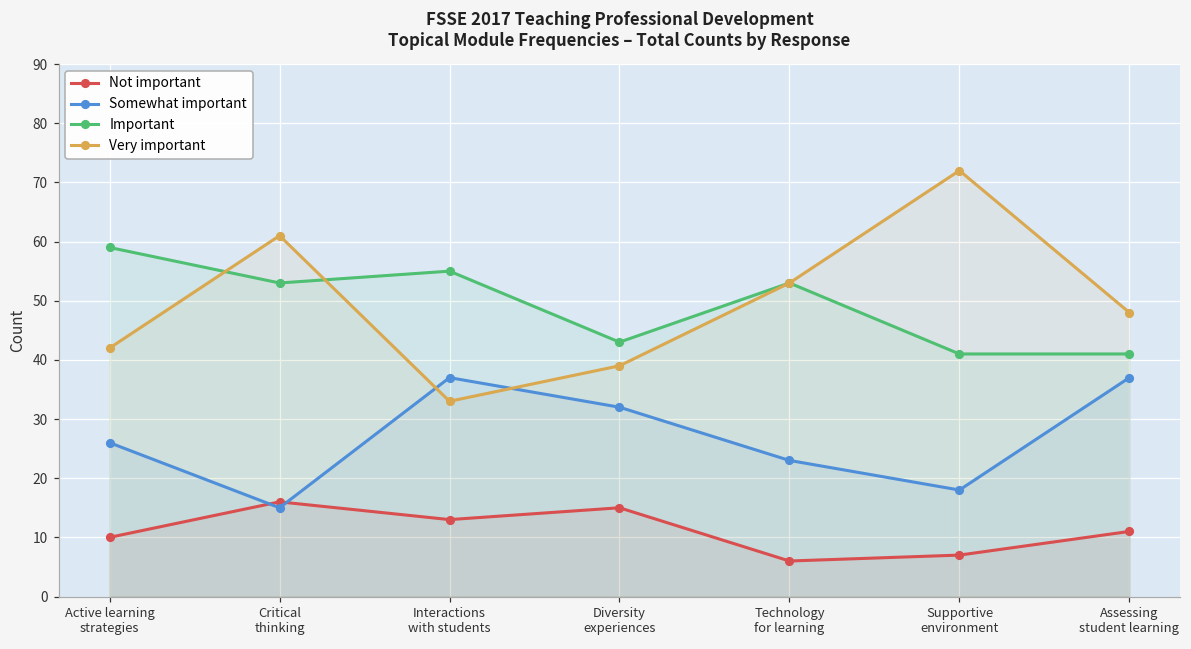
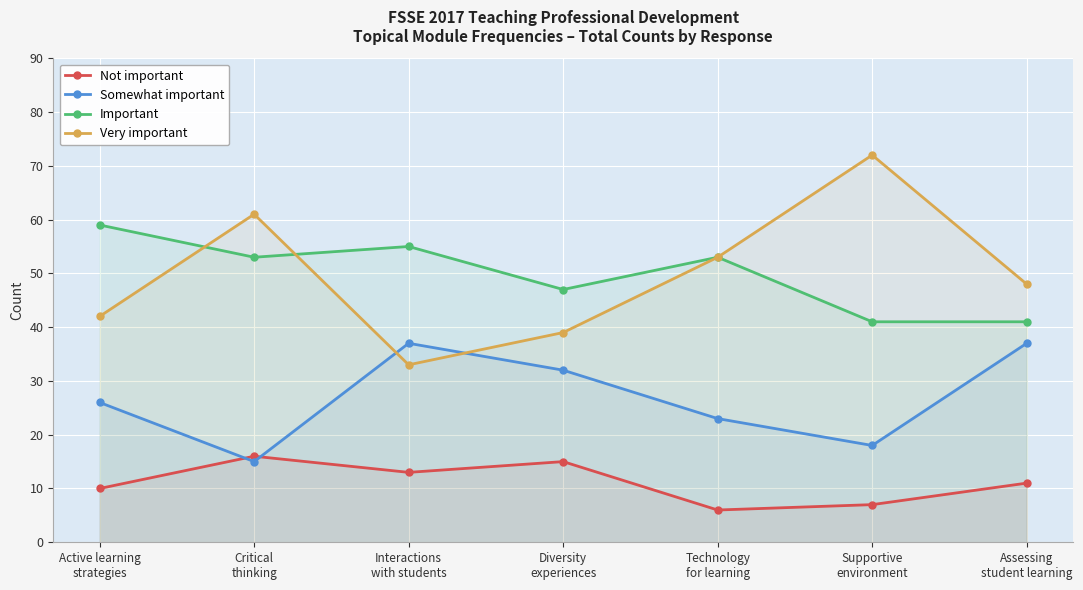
Important, Diversity experiences: 43 -> 47
